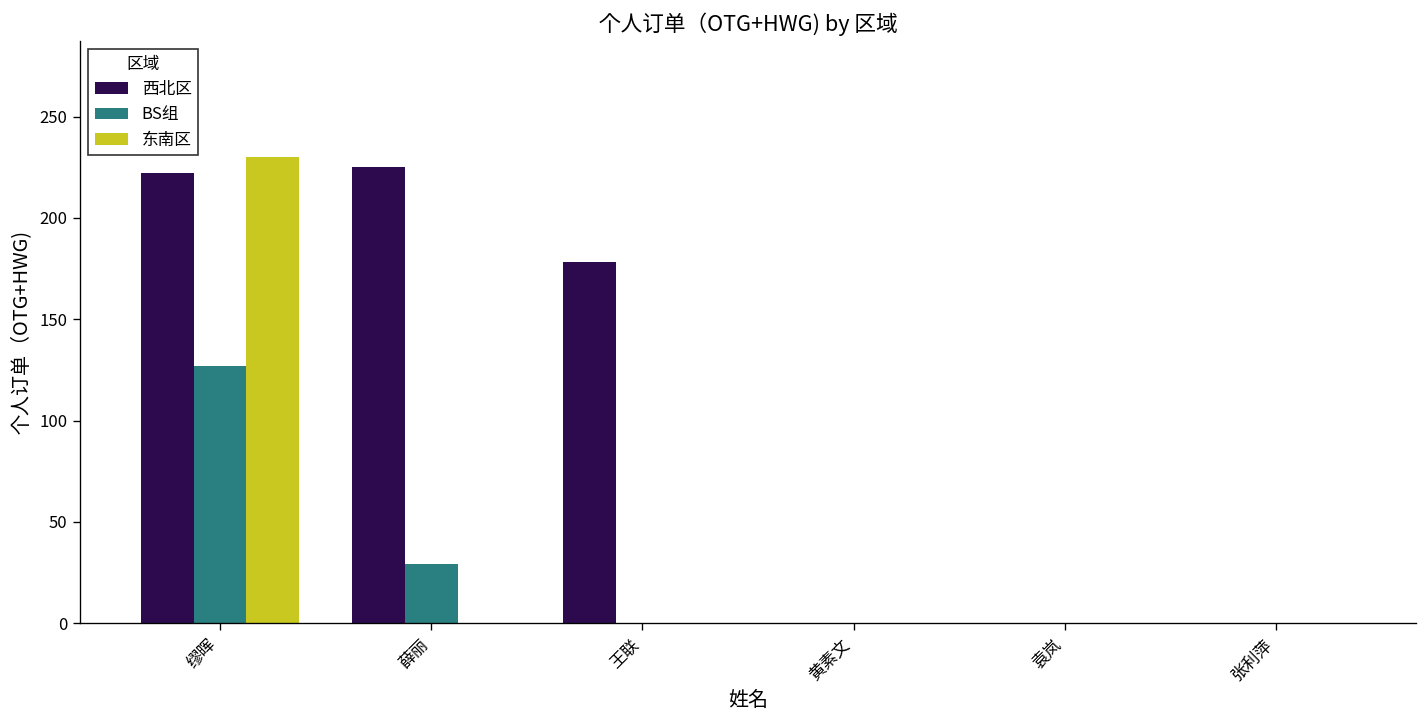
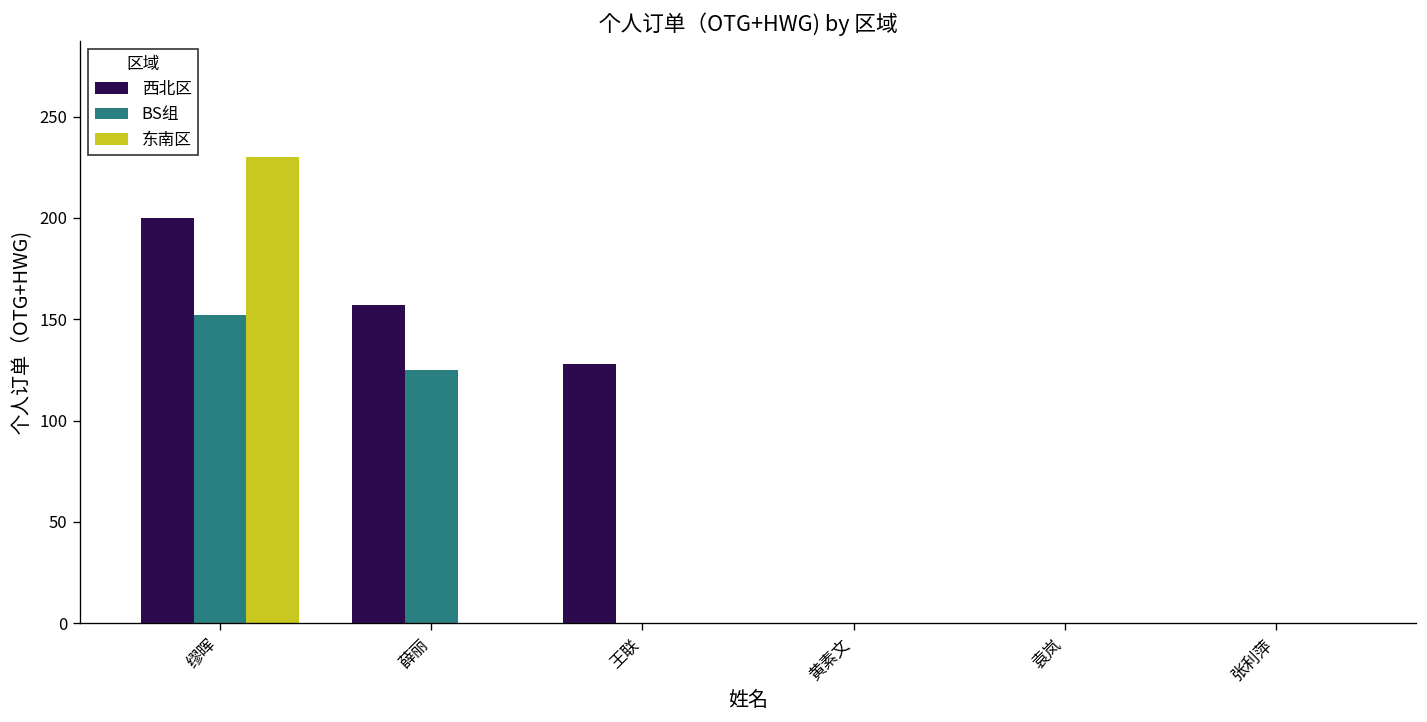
西北区, 缪晖: 222 -> 200
BS组, 缪晖: 127 -> 152
西北区, 薛丽: 225 -> 157
BS组, 薛丽: 29 -> 125
西北区, 王联: 178 -> 128
